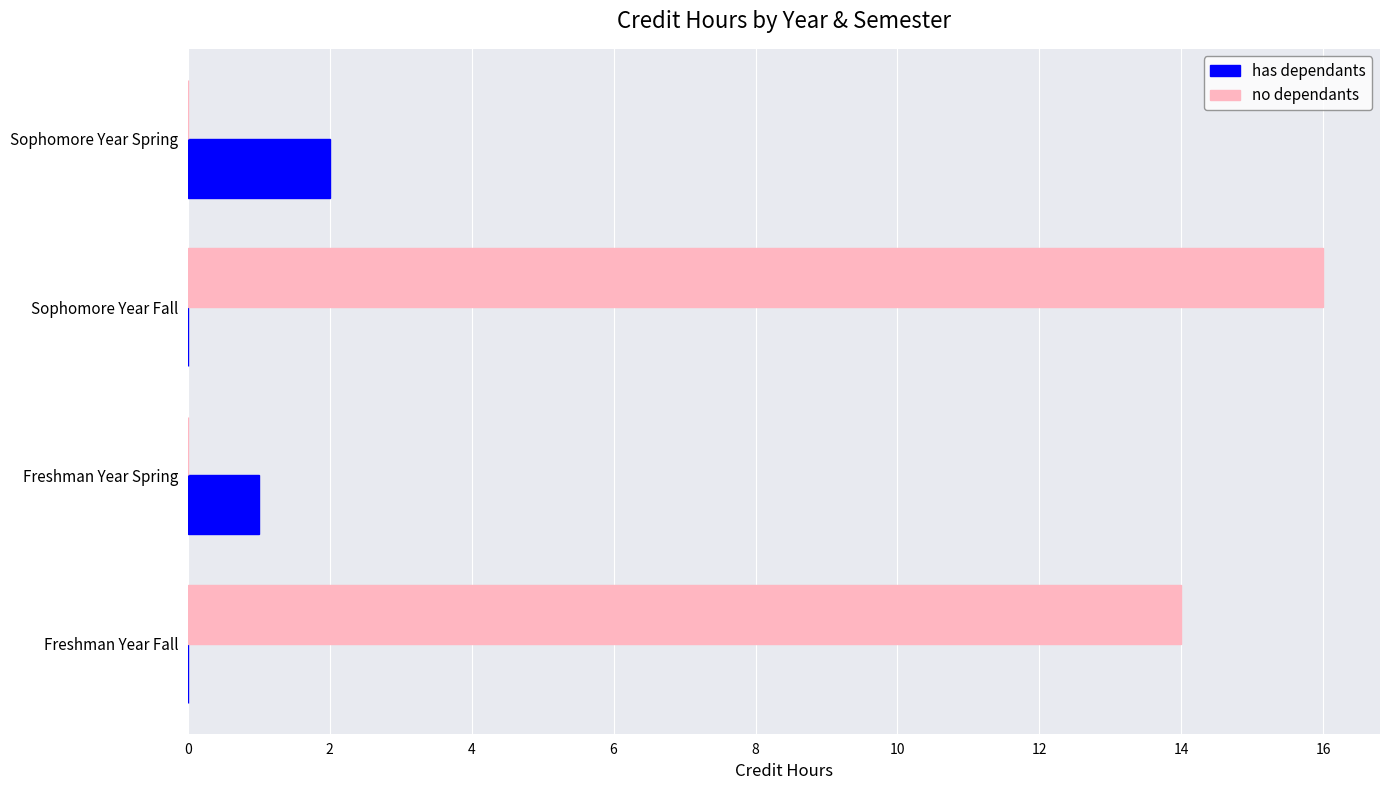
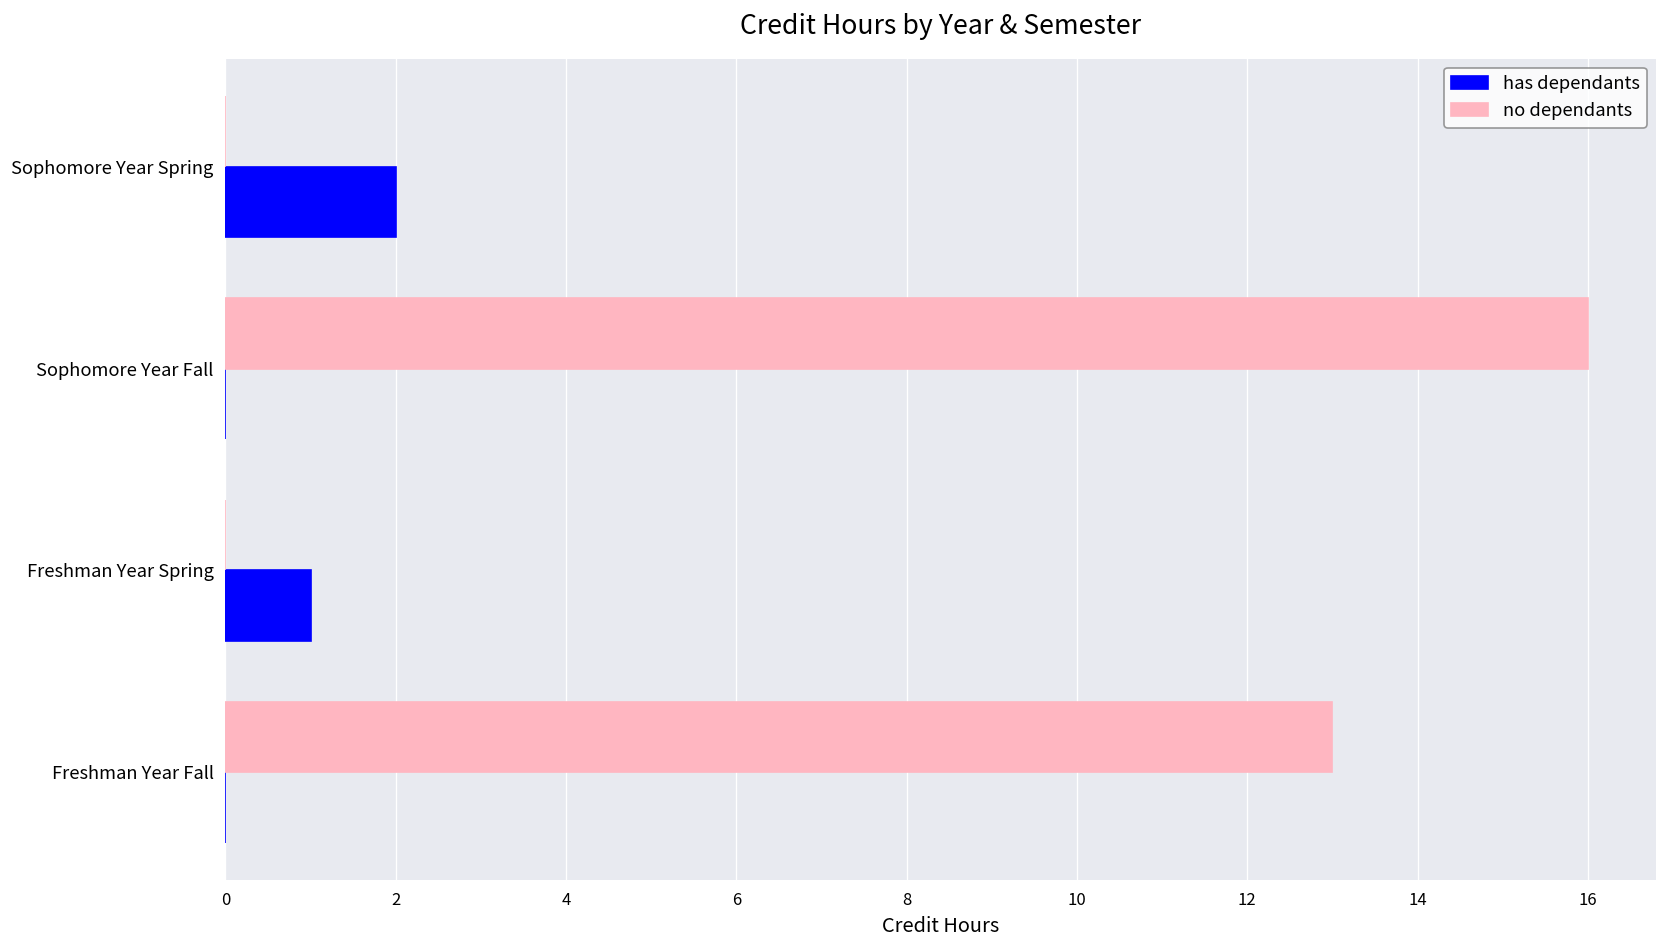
no dependants, Freshman Year Fall: 14 -> 13
